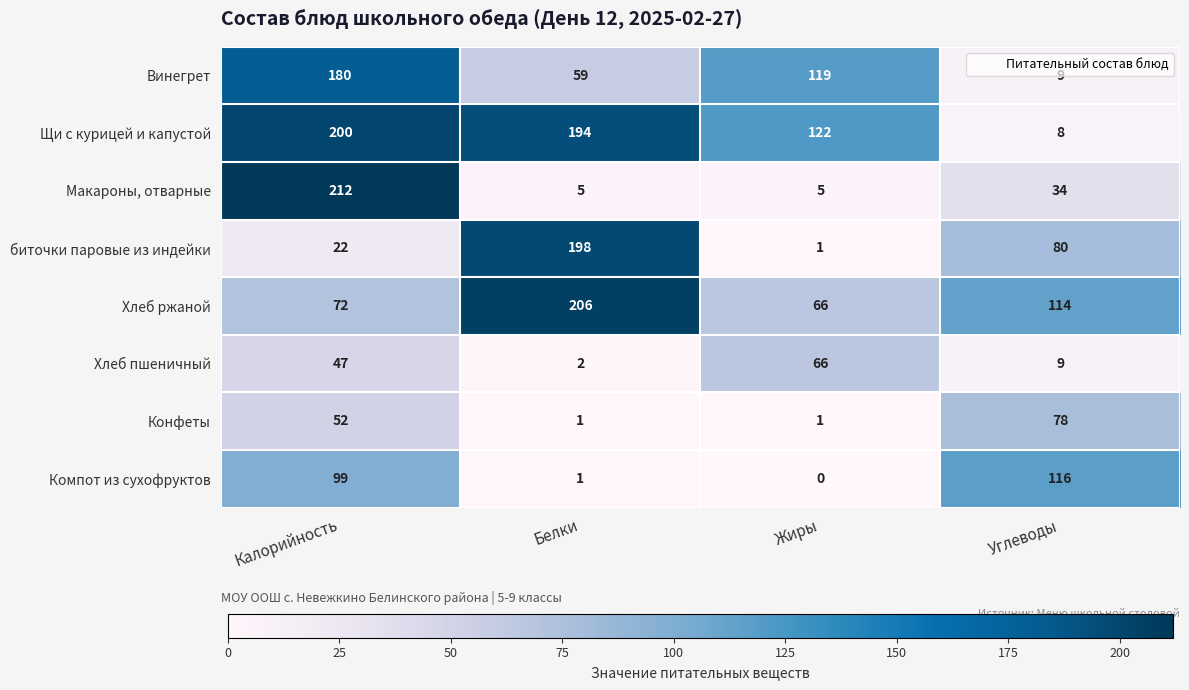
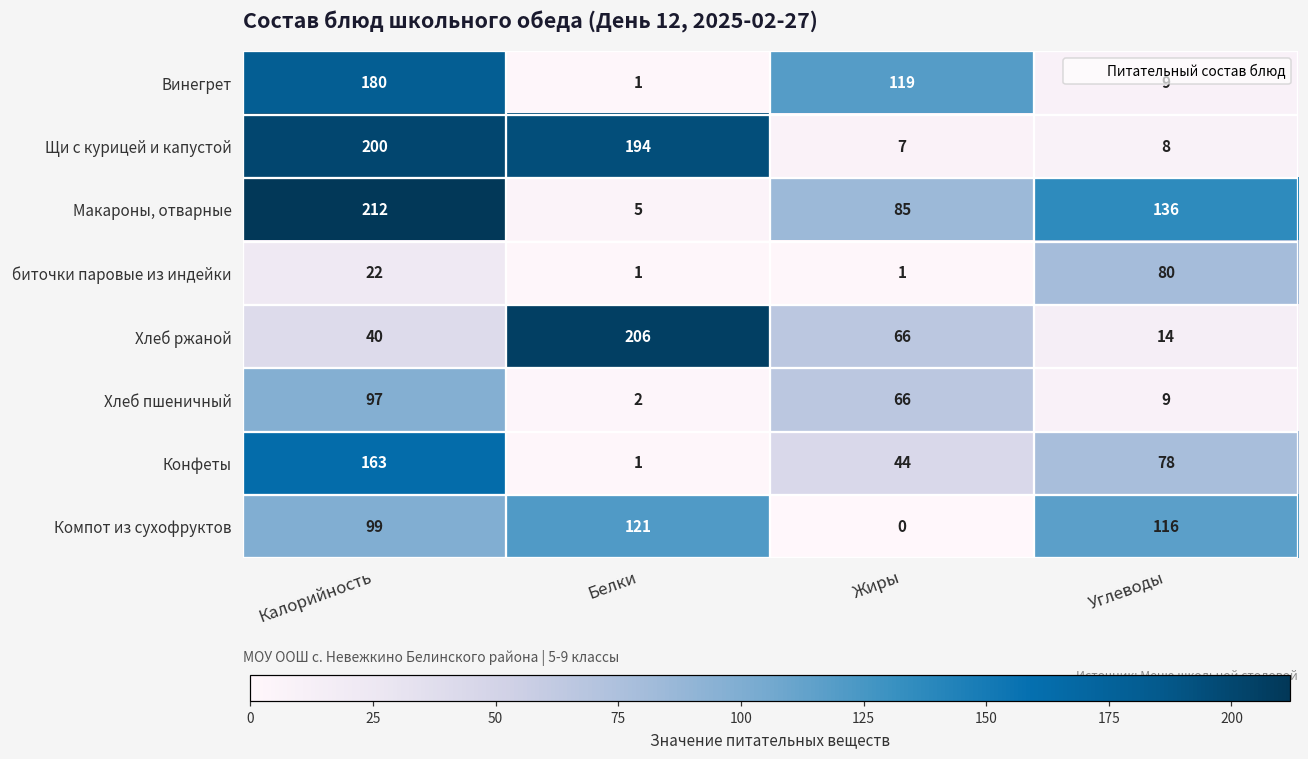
Винегрет, Белки: 59 -> 1
Щи с курицей и капустой, Жиры: 122 -> 7
Макароны, отварные, Жиры: 5 -> 85
Макароны, отварные, Углеводы: 34 -> 136
биточки паровые из индейки, Белки: 198 -> 1
Хлеб ржаной, Калорийность: 72 -> 40
Хлеб ржаной, Углеводы: 114 -> 14
Хлеб пшеничный, Калорийность: 47 -> 97
Конфеты, Калорийность: 52 -> 163
Конфеты, Жиры: 1 -> 44
Компот из сухофруктов, Белки: 1 -> 121
